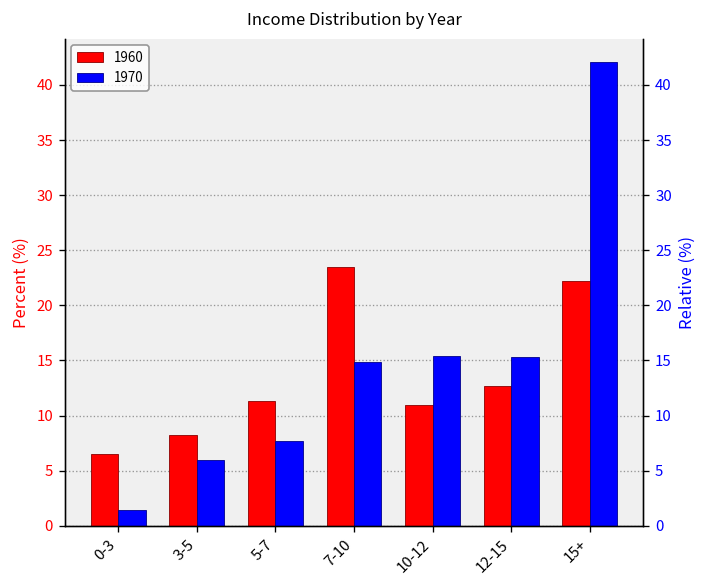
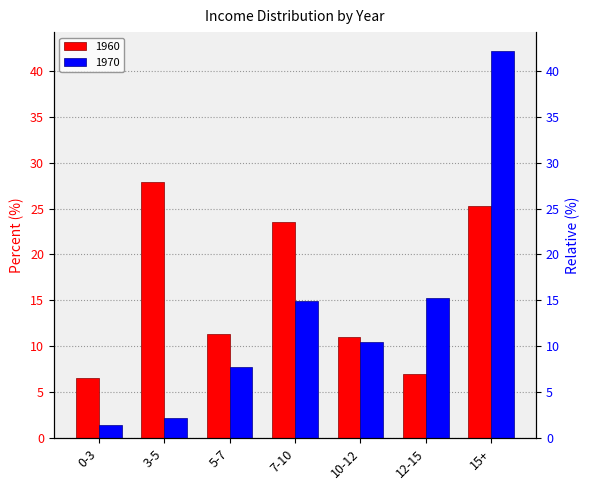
1960, 3-5: 8 -> 28
1970, 3-5: 6 -> 2
1970, 10-12: 15 -> 11
1960, 12-15: 13 -> 7
1960, 15+: 22 -> 25
